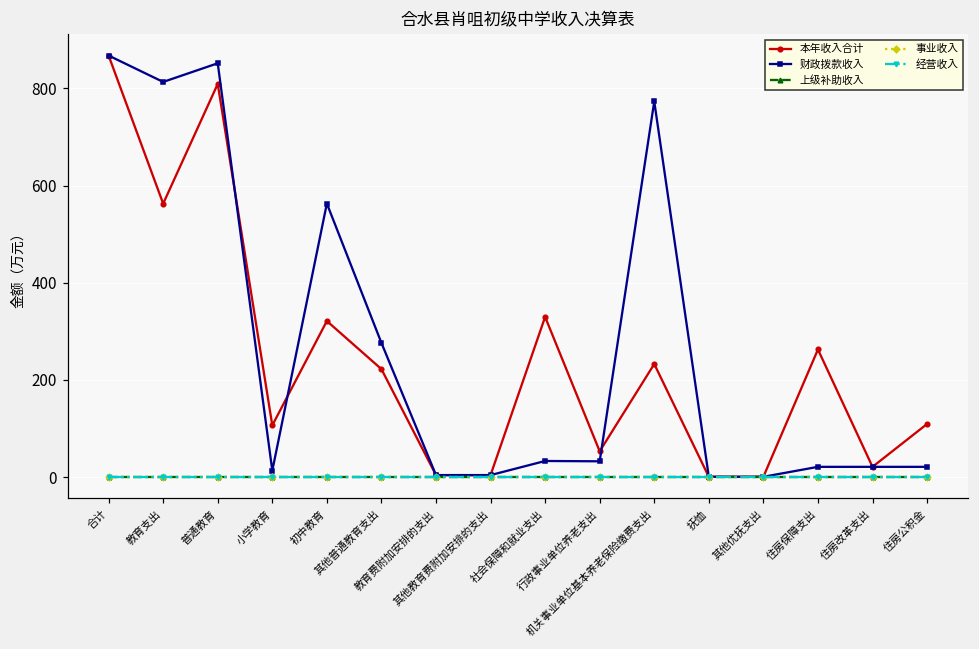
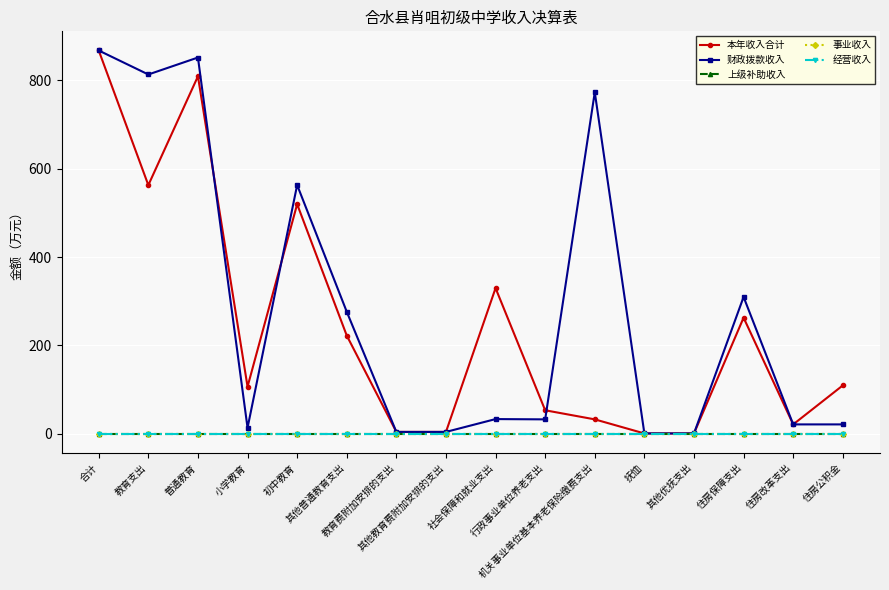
本年收入合计, 初中教育: 320 -> 520
本年收入合计, 机关事业单位基本养老保险缴费支出: 230 -> 30
财政拨款收入, 住房保障支出: 20 -> 310
